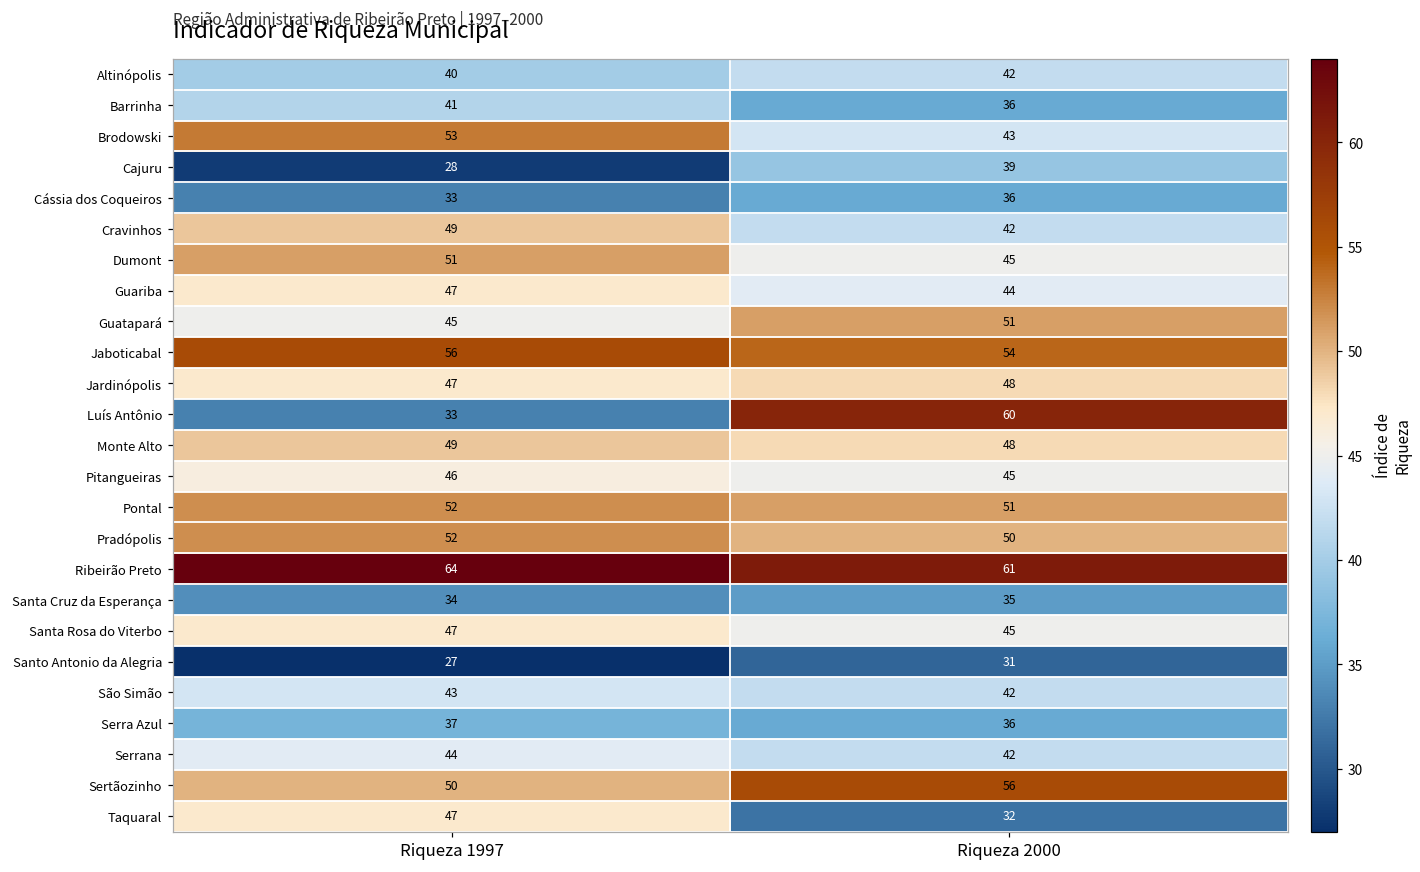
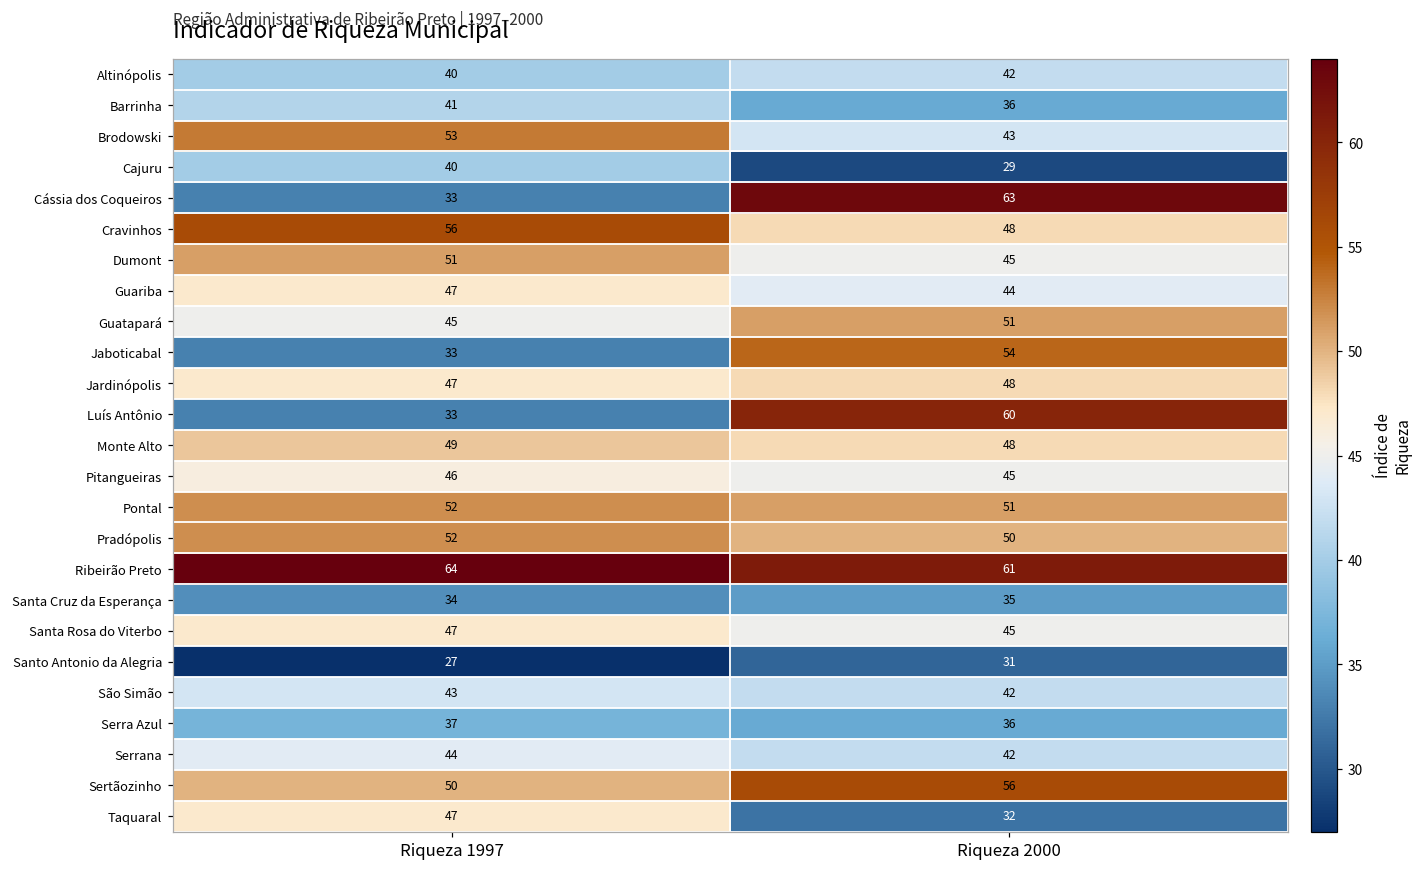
Cajuru, Riqueza 1997: 28 -> 40
Cajuru, Riqueza 2000: 39 -> 29
Cássia dos Coqueiros, Riqueza 2000: 36 -> 63
Cravinhos, Riqueza 1997: 49 -> 56
Cravinhos, Riqueza 2000: 42 -> 48
Jaboticabal, Riqueza 1997: 56 -> 33
